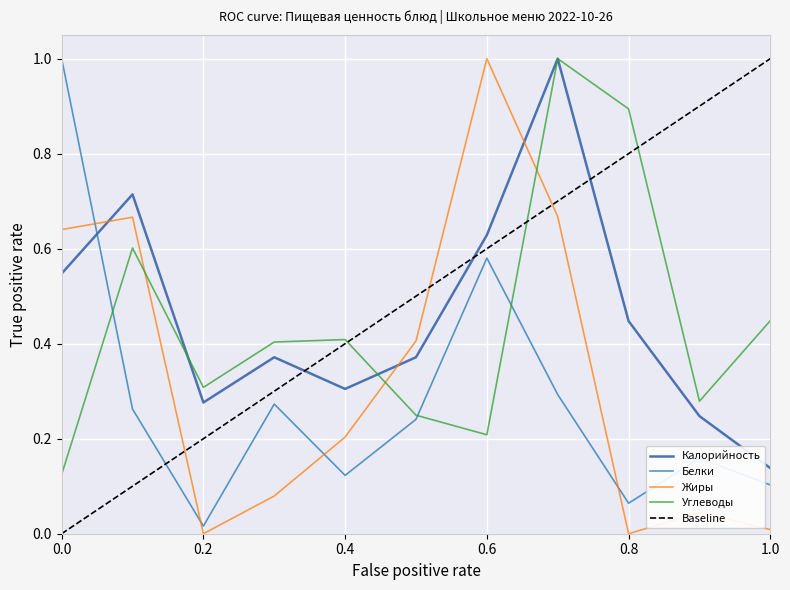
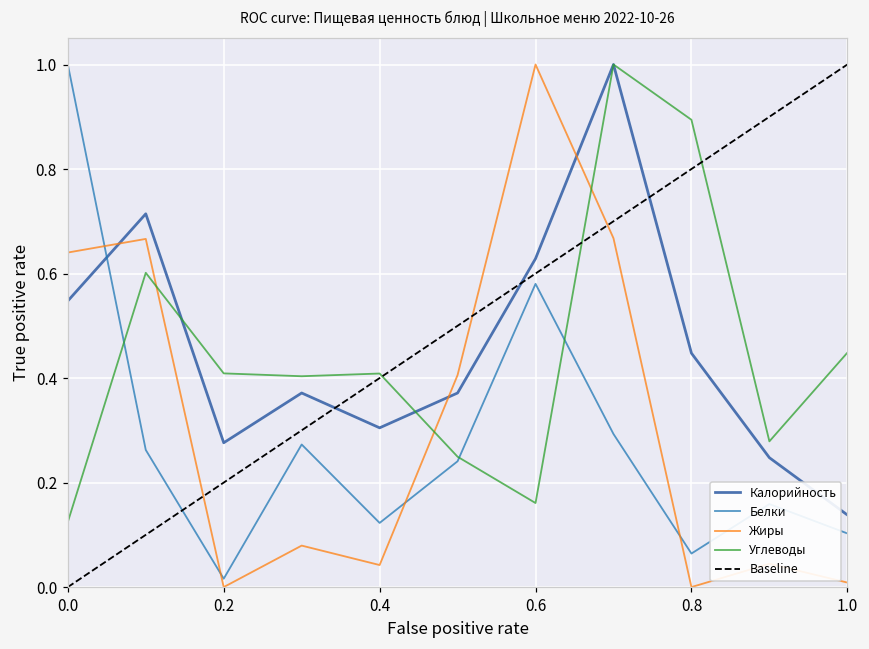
Углеводы, 0.2: 0.31 -> 0.41
Жиры, 0.4: 0.20 -> 0.04
Углеводы, 0.6: 0.21 -> 0.16
